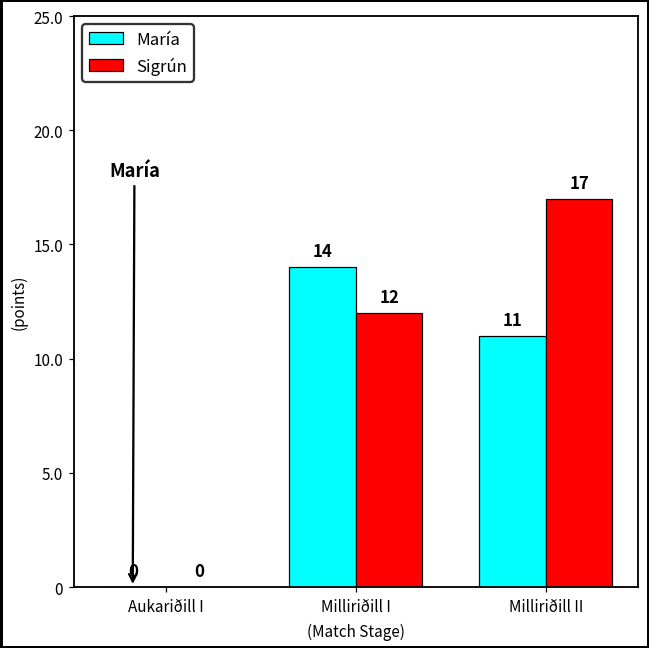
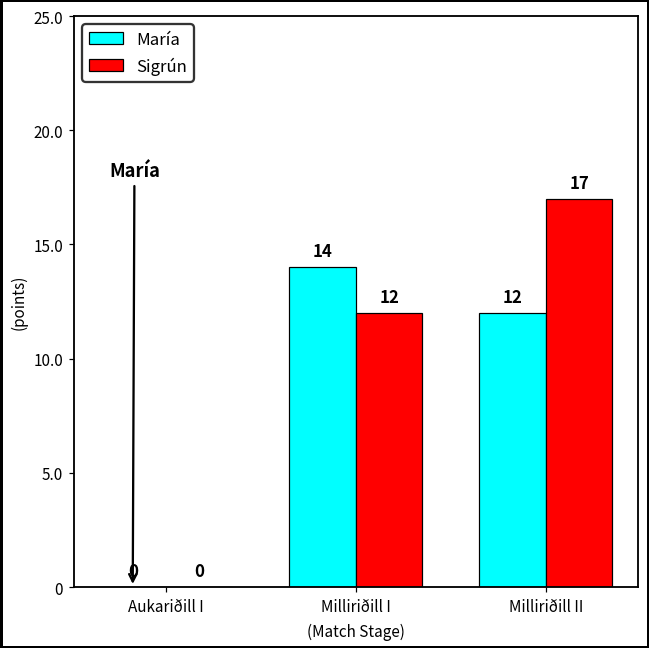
María, Milliriðill II: 11 -> 12
